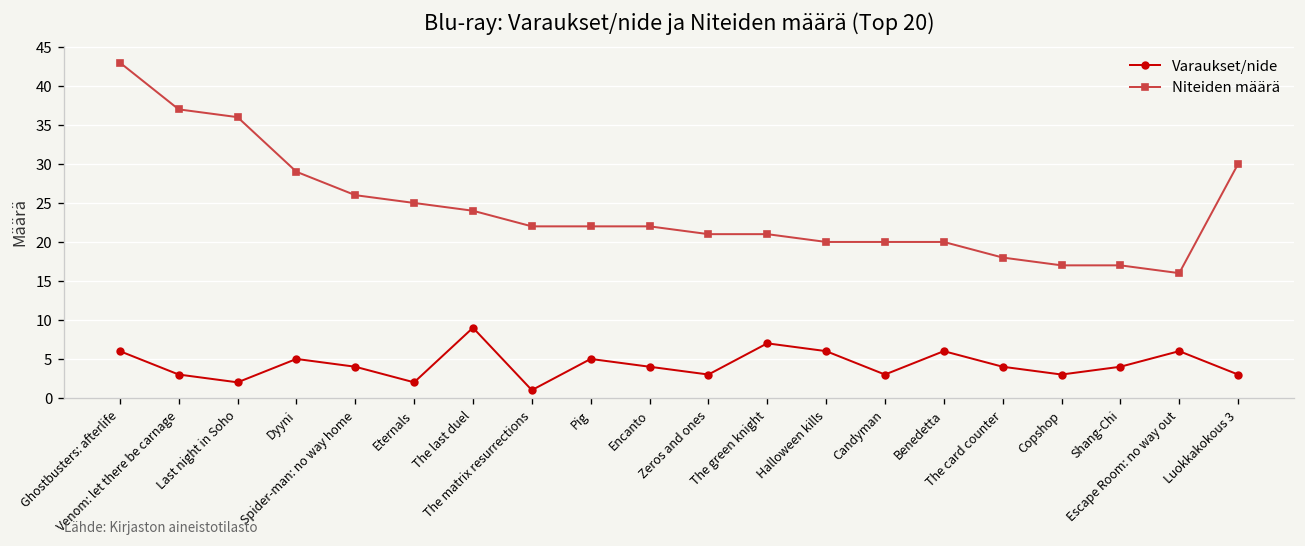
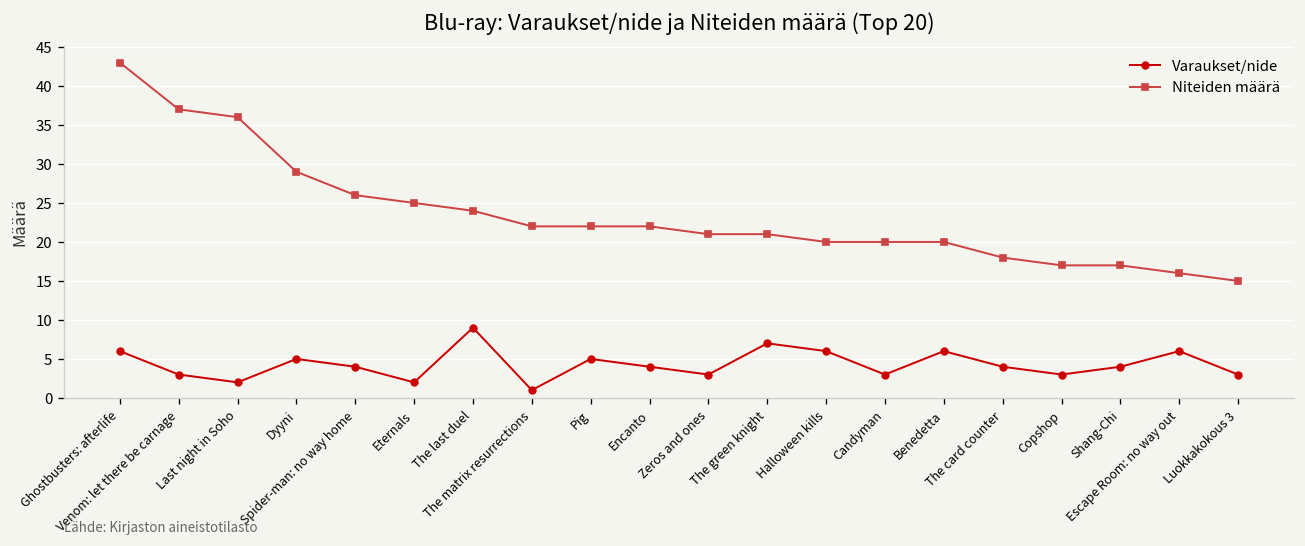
Niteiden määrä, Luokkakokous 3: 30 -> 15
